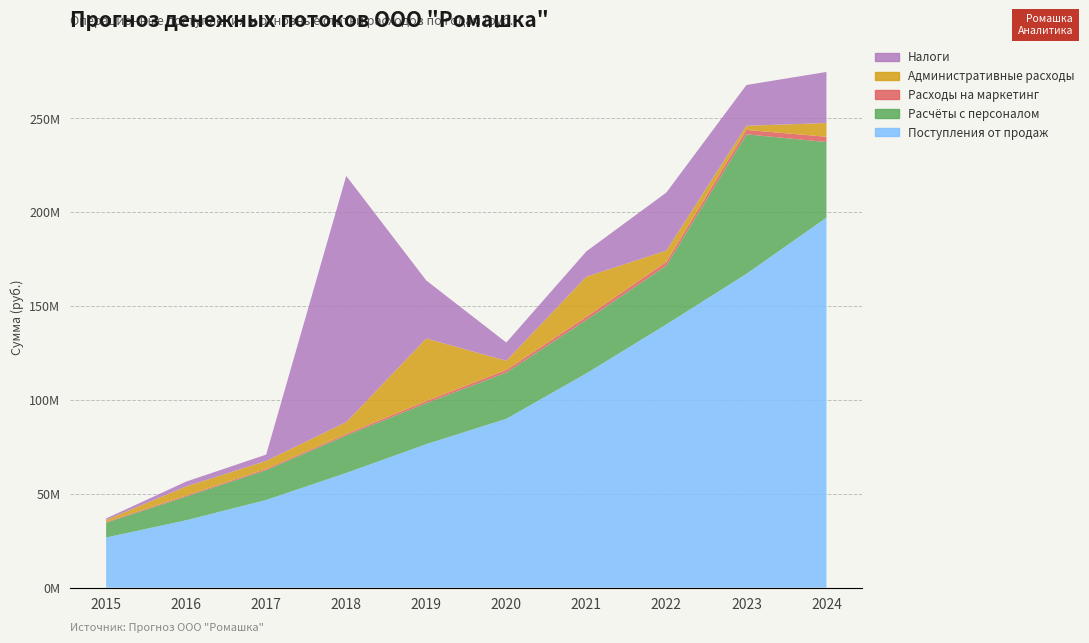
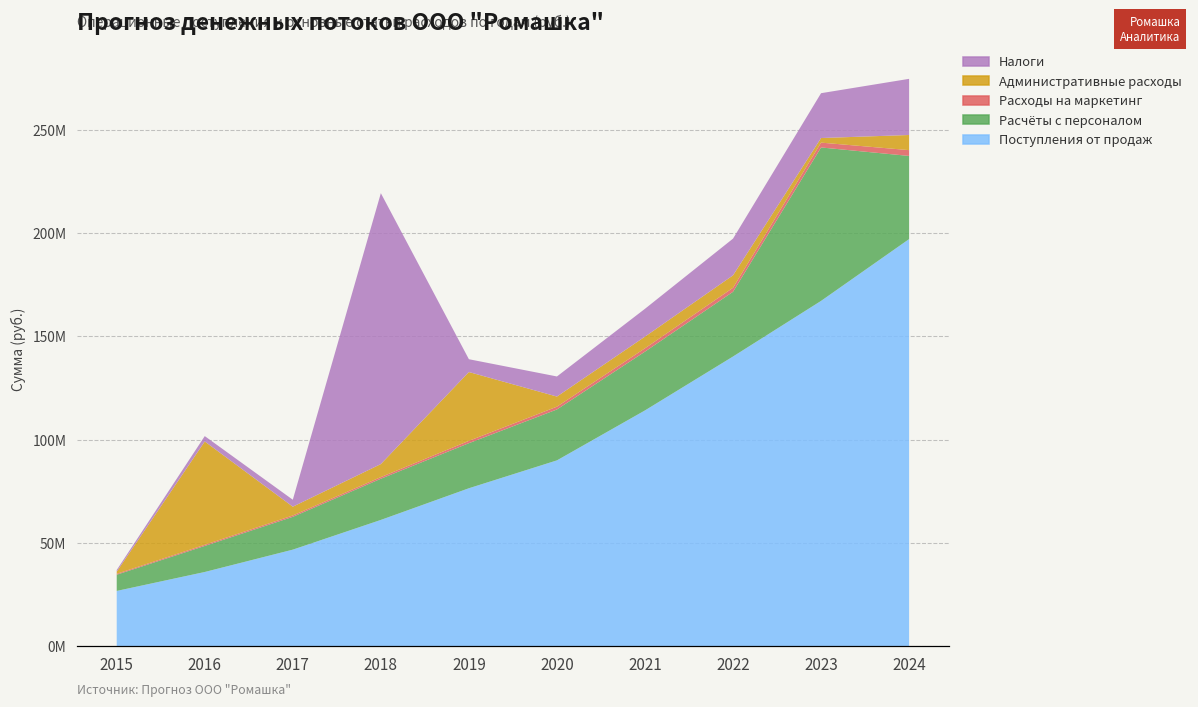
Административные расходы, 2016: 5000000 -> 50000000
Налоги, 2019: 31000000 -> 6000000
Административные расходы, 2021: 21000000 -> 6000000
Налоги, 2022: 31000000 -> 18000000
